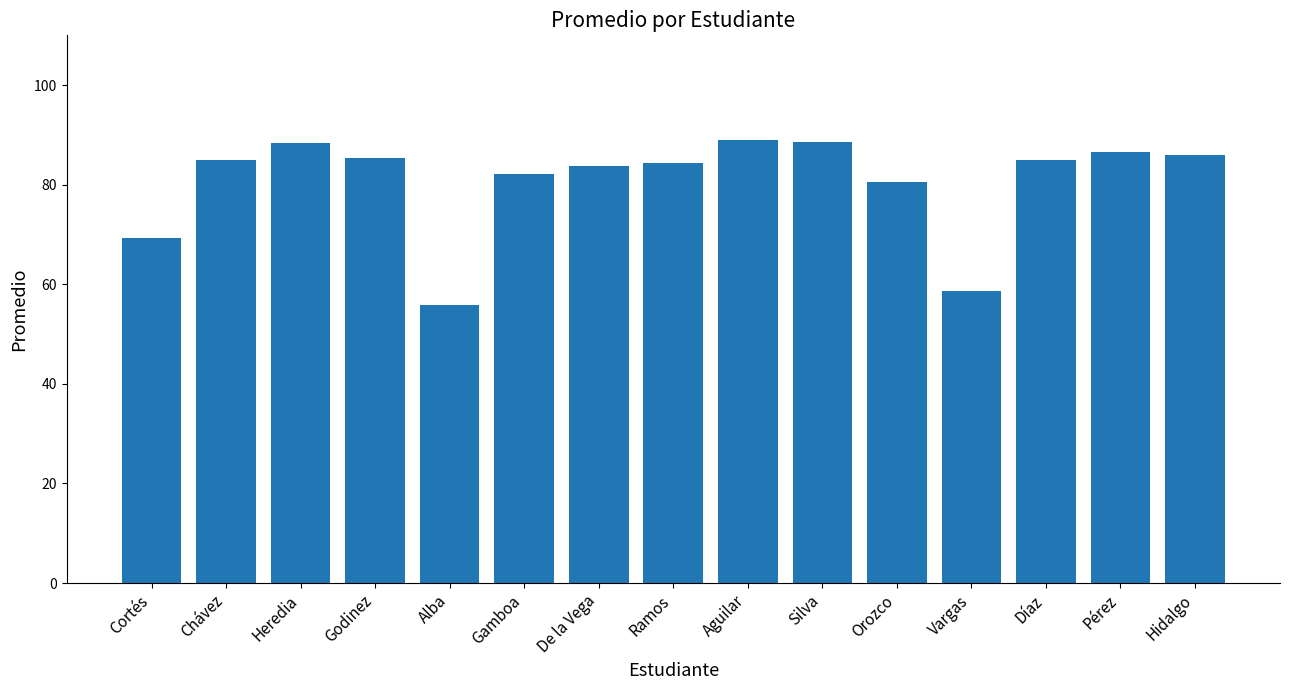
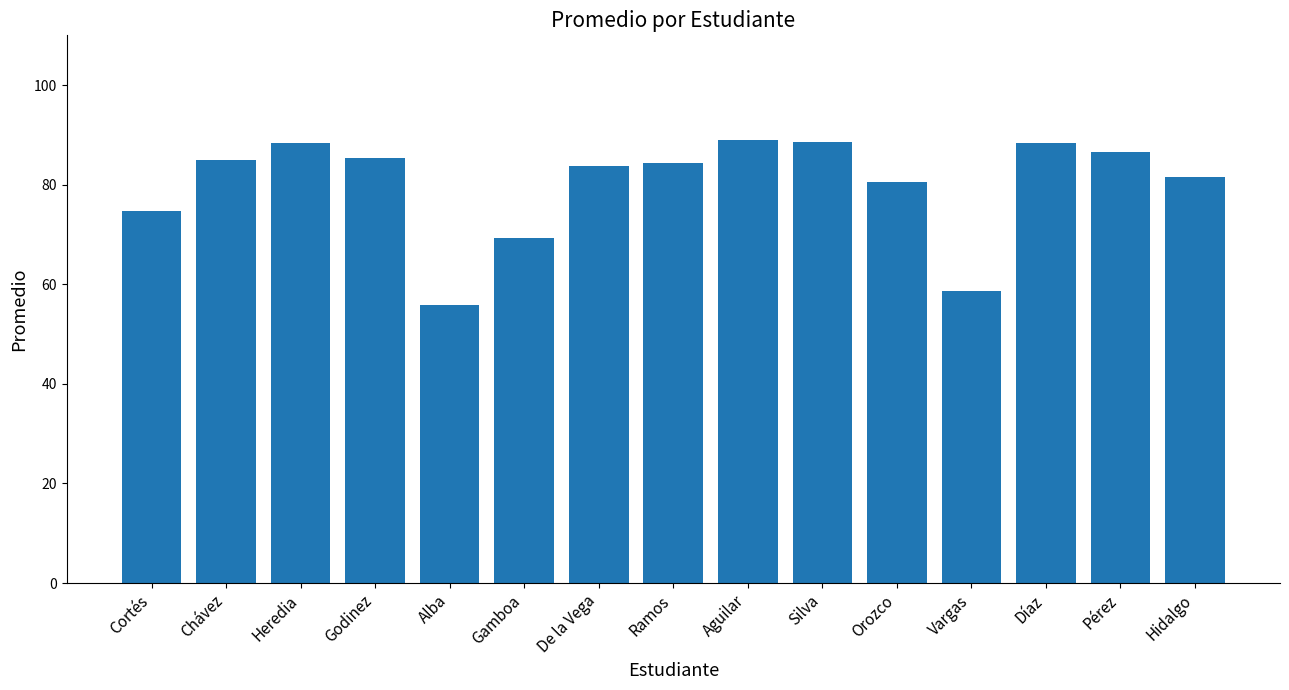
Cortés: 69 -> 75
Gamboa: 82 -> 69
Díaz: 85 -> 88
Hidalgo: 86 -> 82
